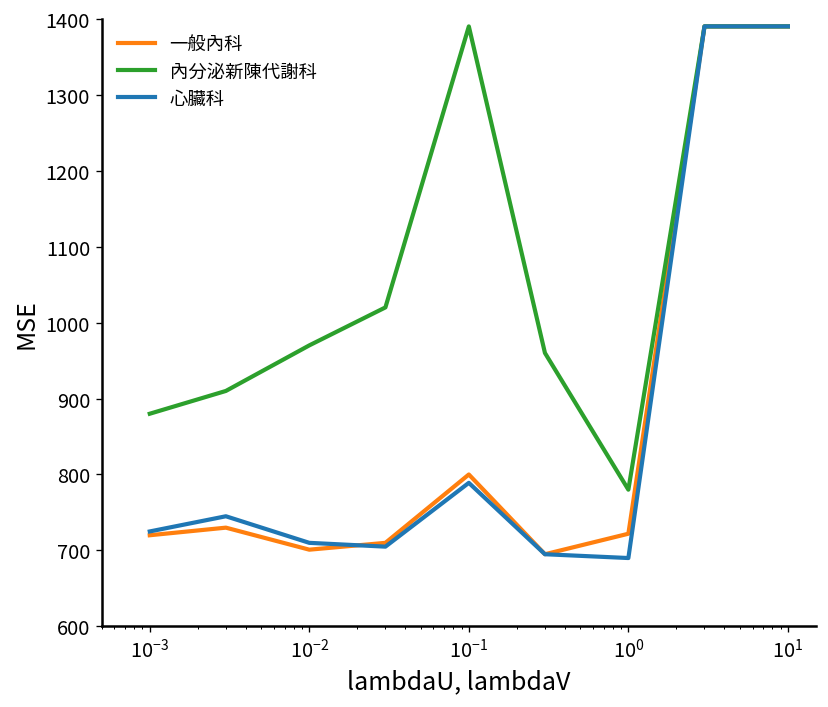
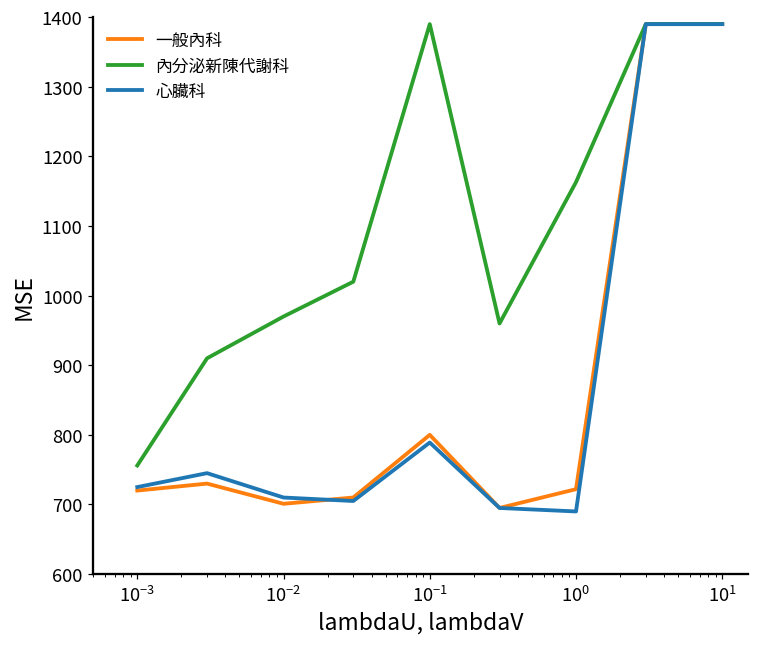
內分泌新陳代謝科, 10^-3: 880 -> 760
內分泌新陳代謝科, 10^0: 780 -> 1160
